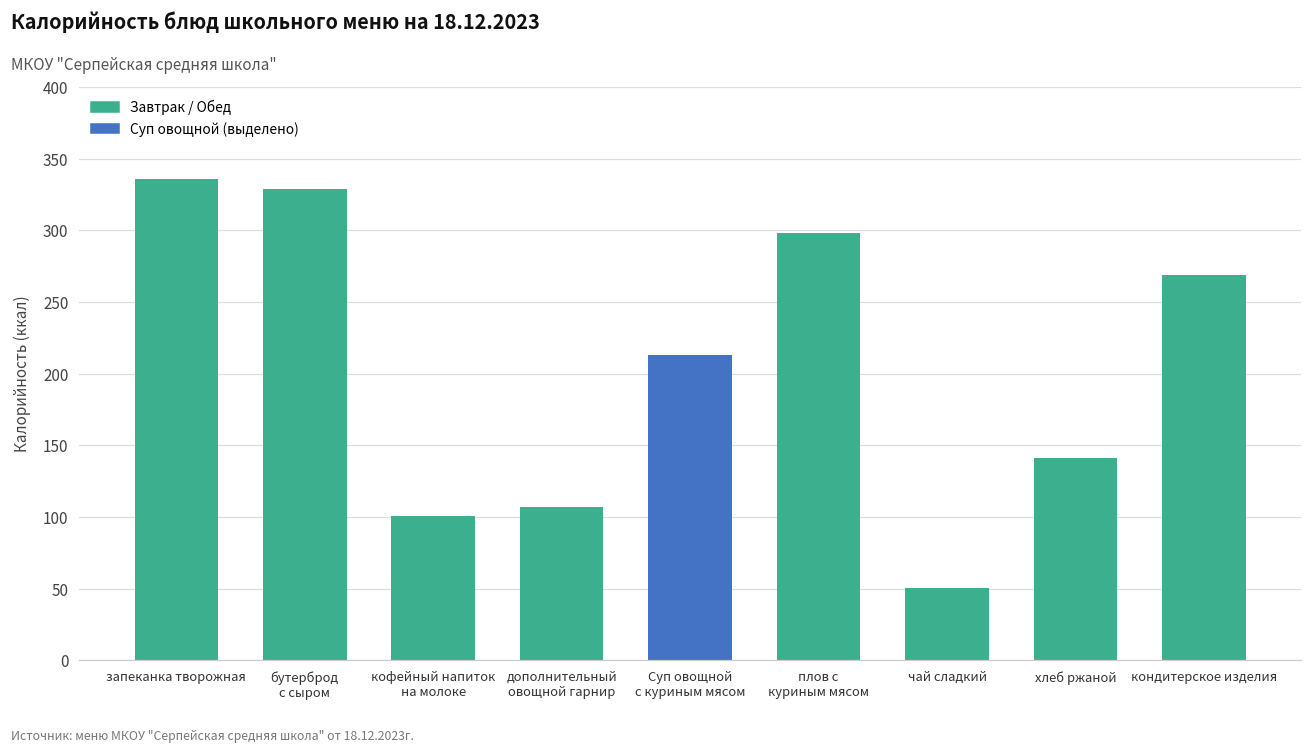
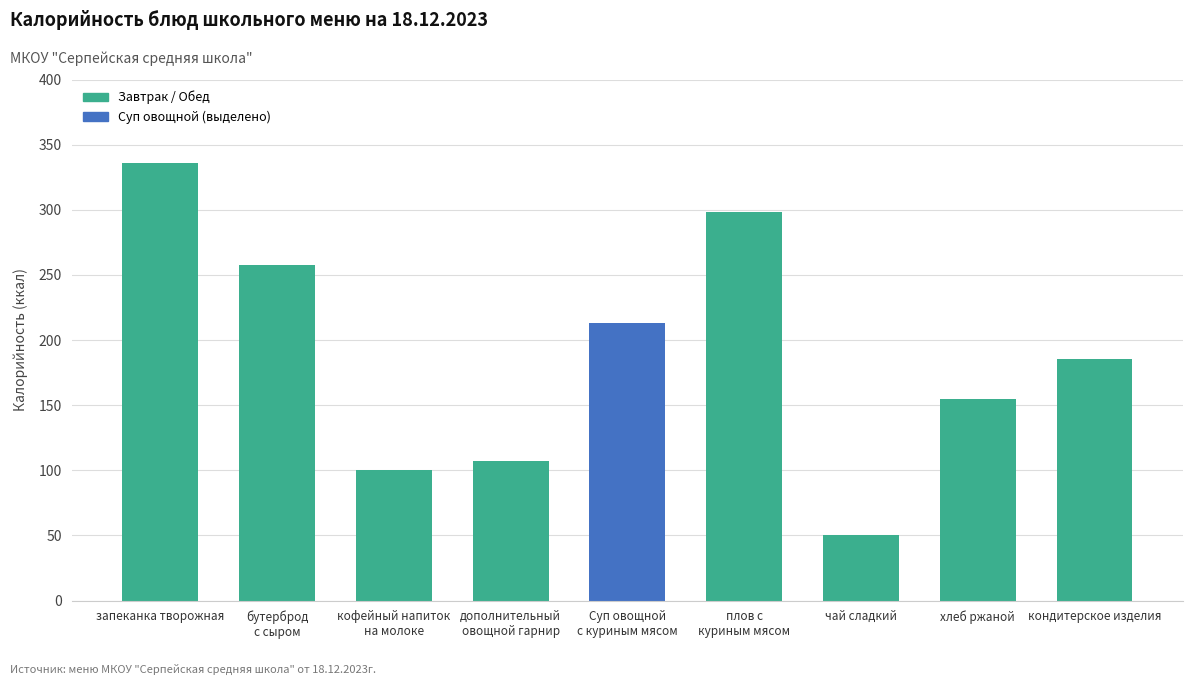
бутерброд с сыром: 329 -> 257
хлеб ржаной: 141 -> 155
кондитерское изделия: 269 -> 185
